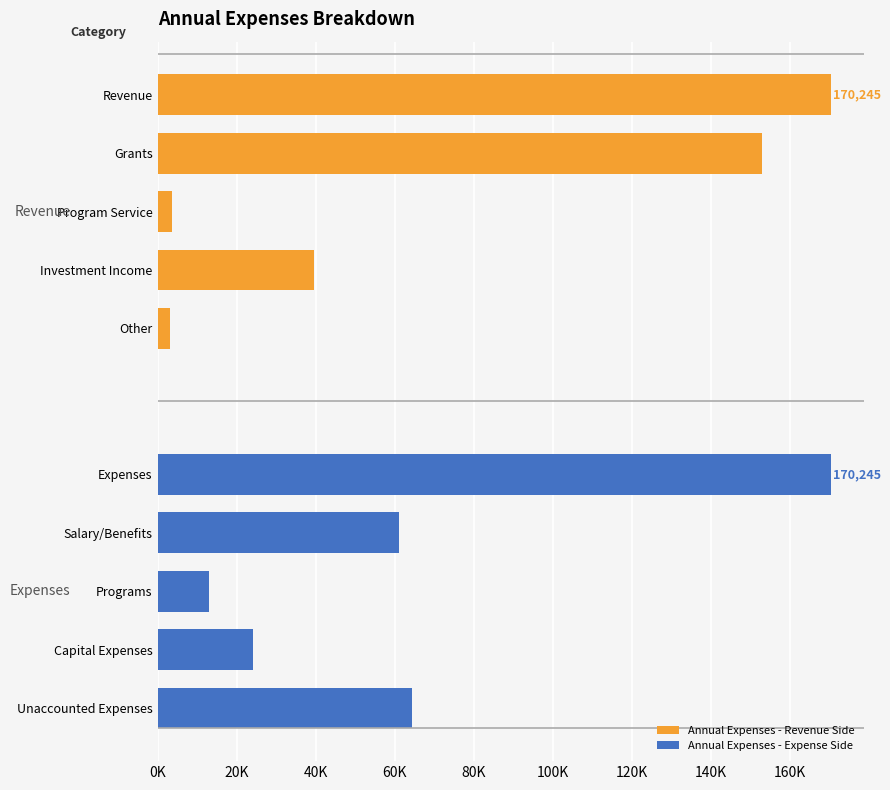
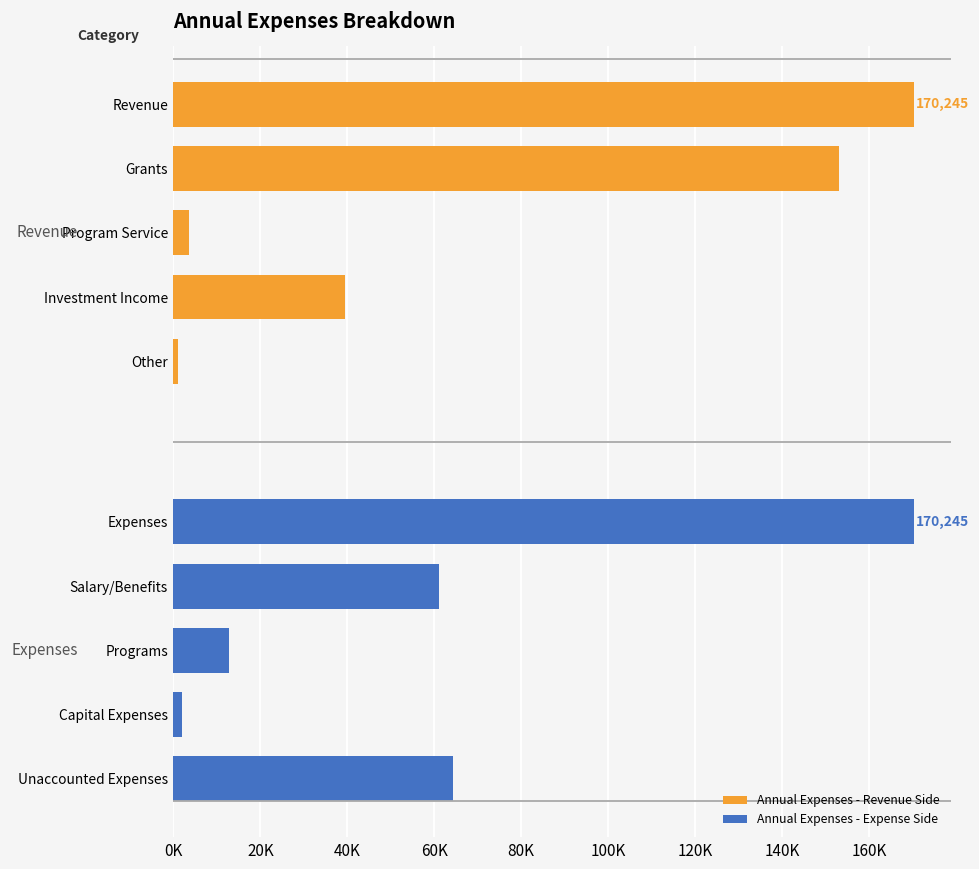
Annual Expenses - Revenue Side, Other: 3000 -> 1000
Annual Expenses - Expense Side, Capital Expenses: 24000 -> 2000
